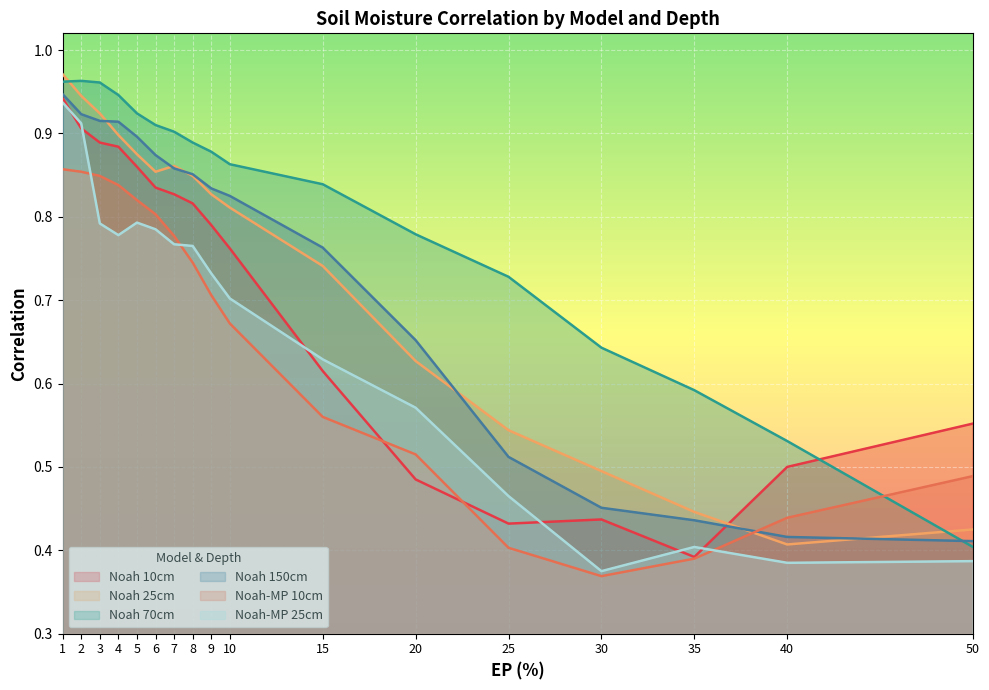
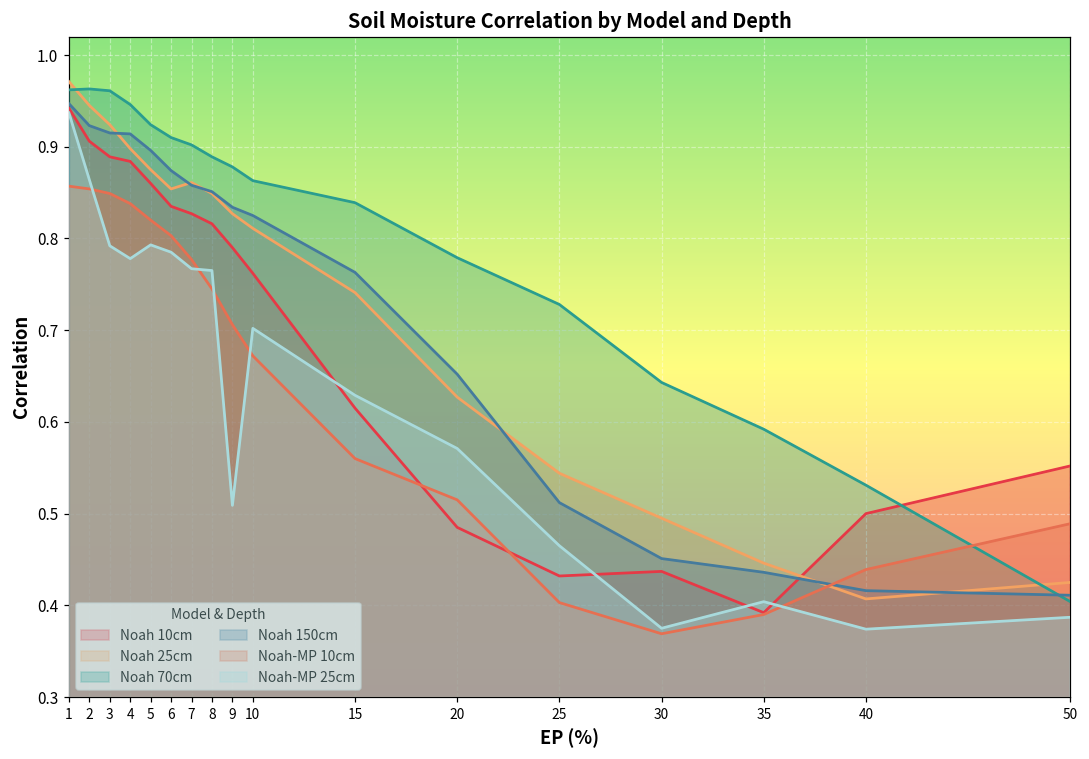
Noah-MP 25cm, 2: 0.91 -> 0.86
Noah-MP 25cm, 9: 0.73 -> 0.51
Noah-MP 25cm, 40: 0.39 -> 0.37
